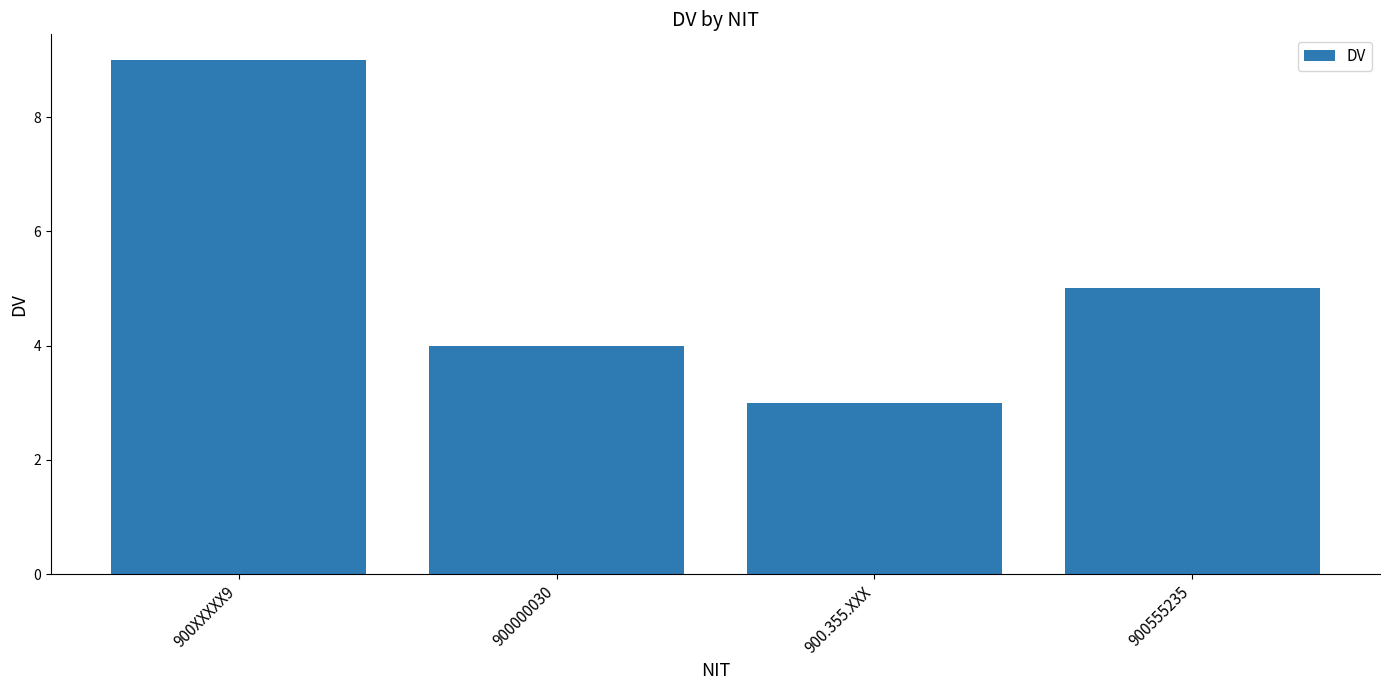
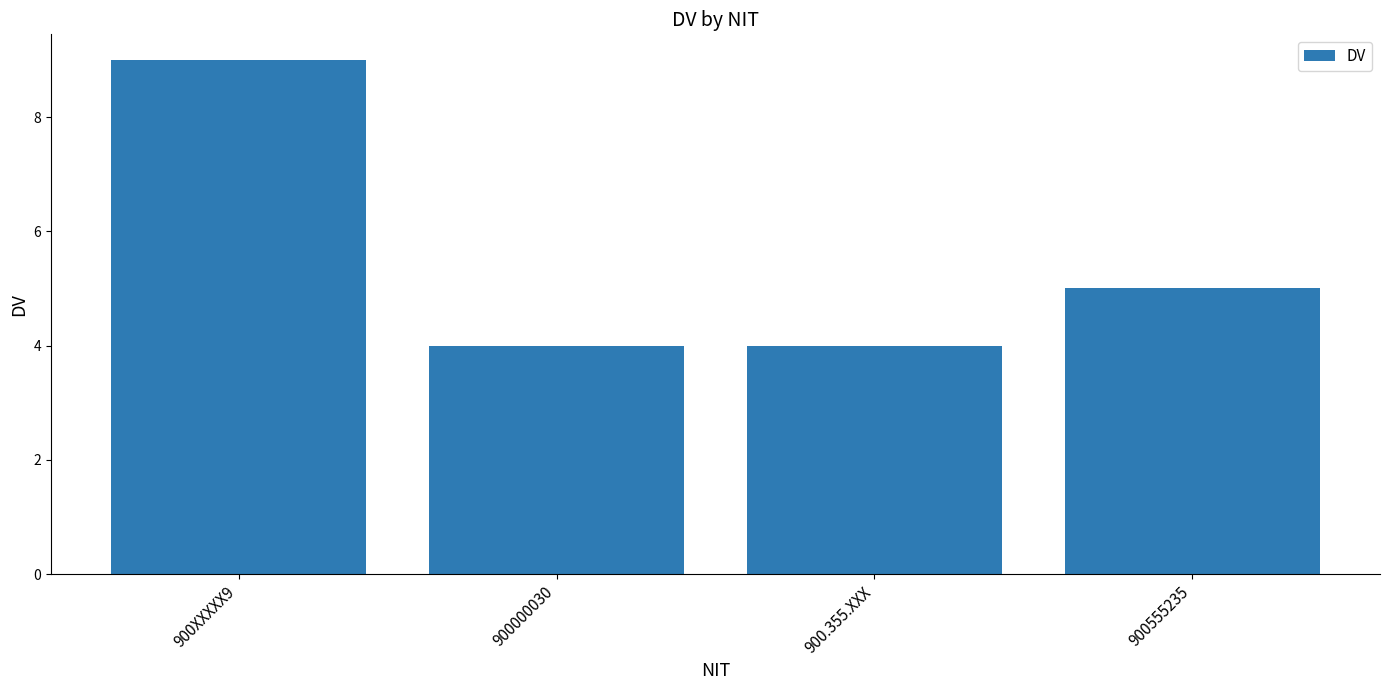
900.355.XXX: 3 -> 4
